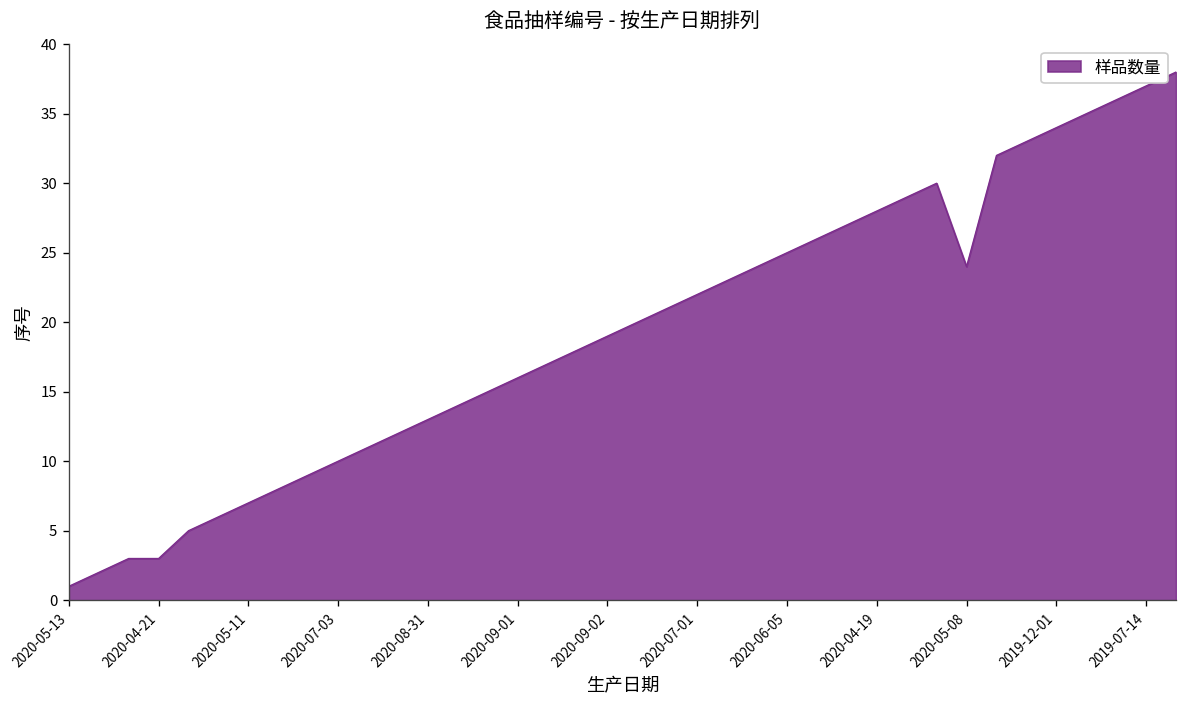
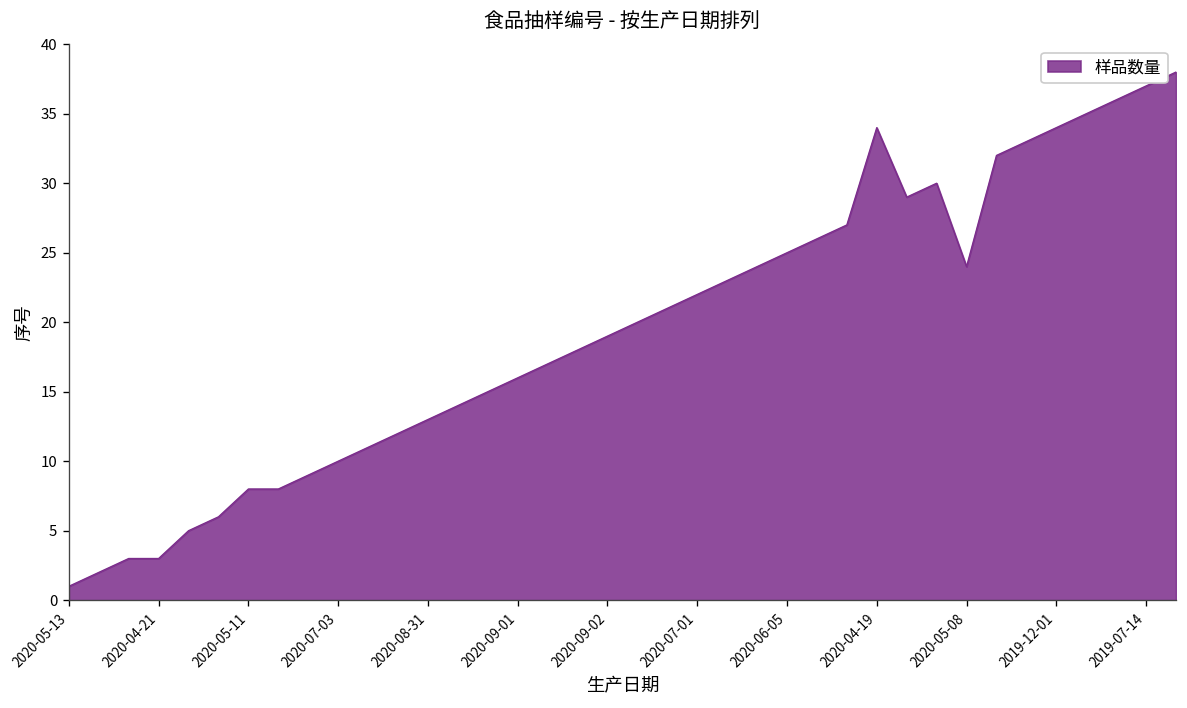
2020-05-11: 7 -> 8
2020-04-19: 28 -> 34
